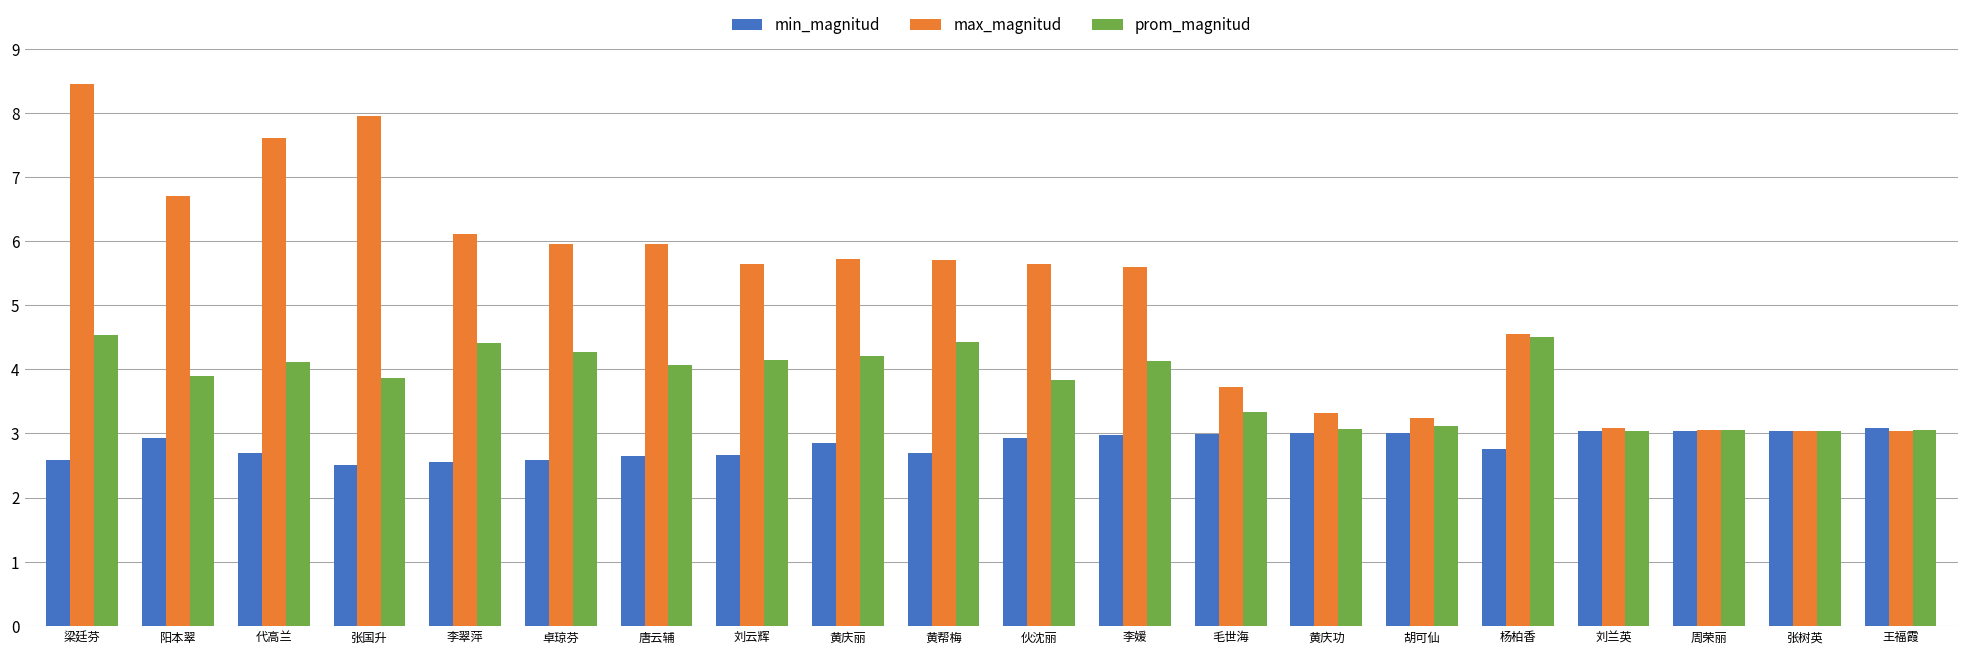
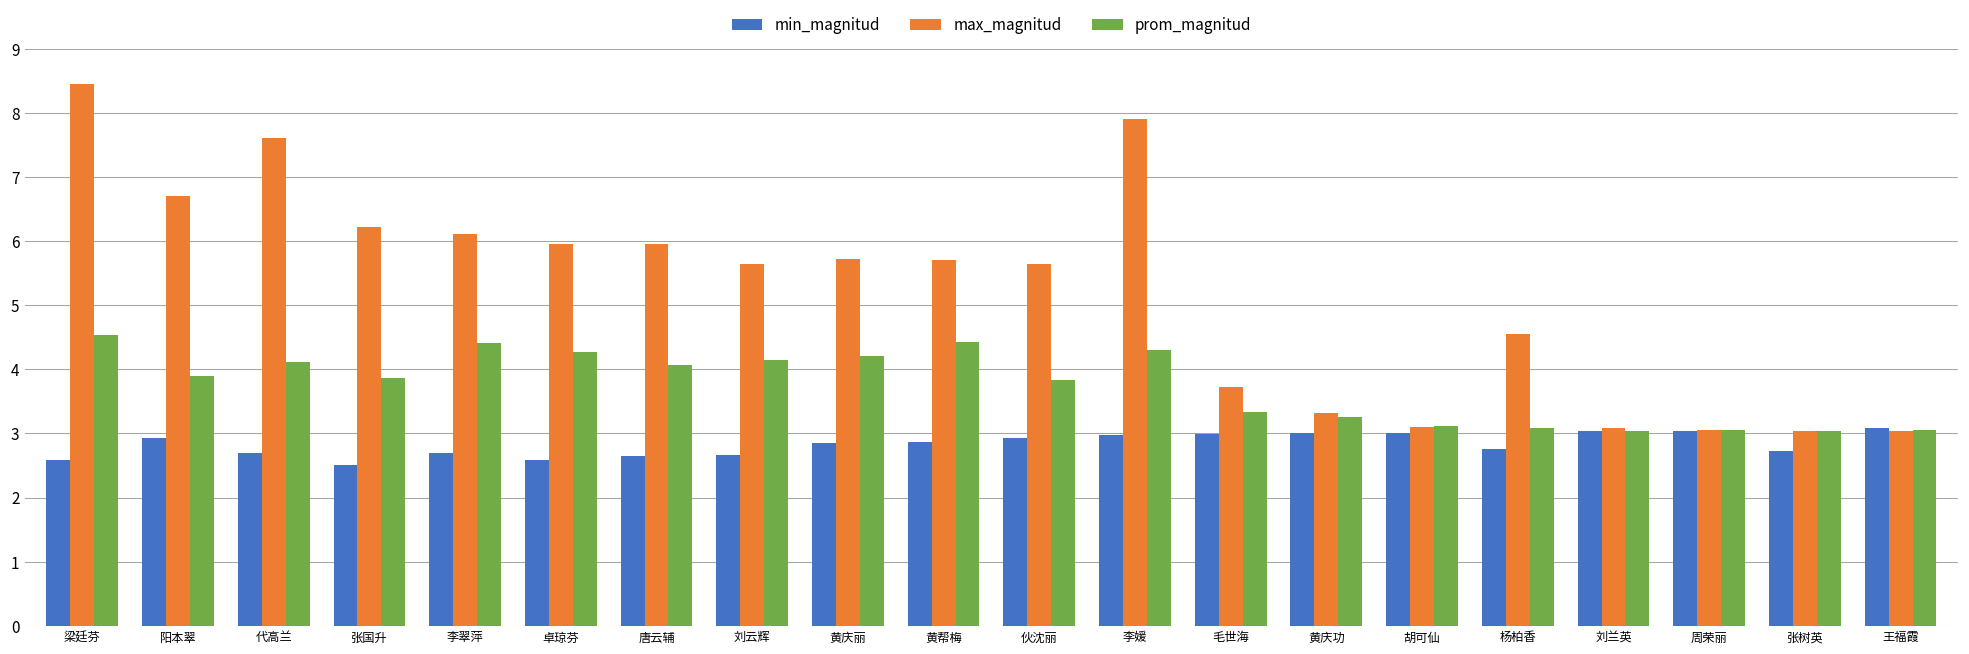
max_magnitud, 张国升: 8.0 -> 6.2
min_magnitud, 李翠萍: 2.6 -> 2.7
min_magnitud, 黄帮梅: 2.7 -> 2.9
max_magnitud, 李媛: 5.6 -> 7.9
prom_magnitud, 李媛: 4.1 -> 4.3
prom_magnitud, 黄庆功: 3.1 -> 3.3
max_magnitud, 胡可仙: 3.2 -> 3.1
prom_magnitud, 杨柏香: 4.5 -> 3.1
min_magnitud, 张树英: 3.0 -> 2.7
